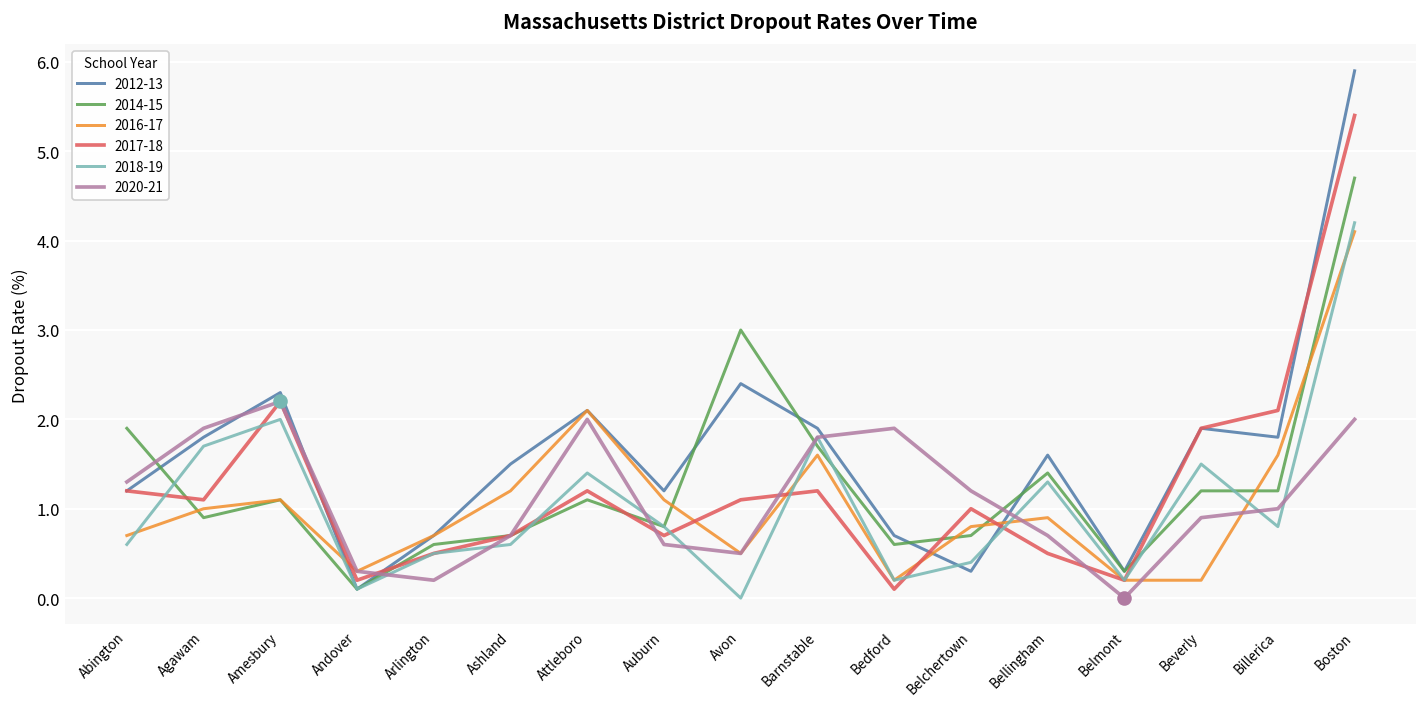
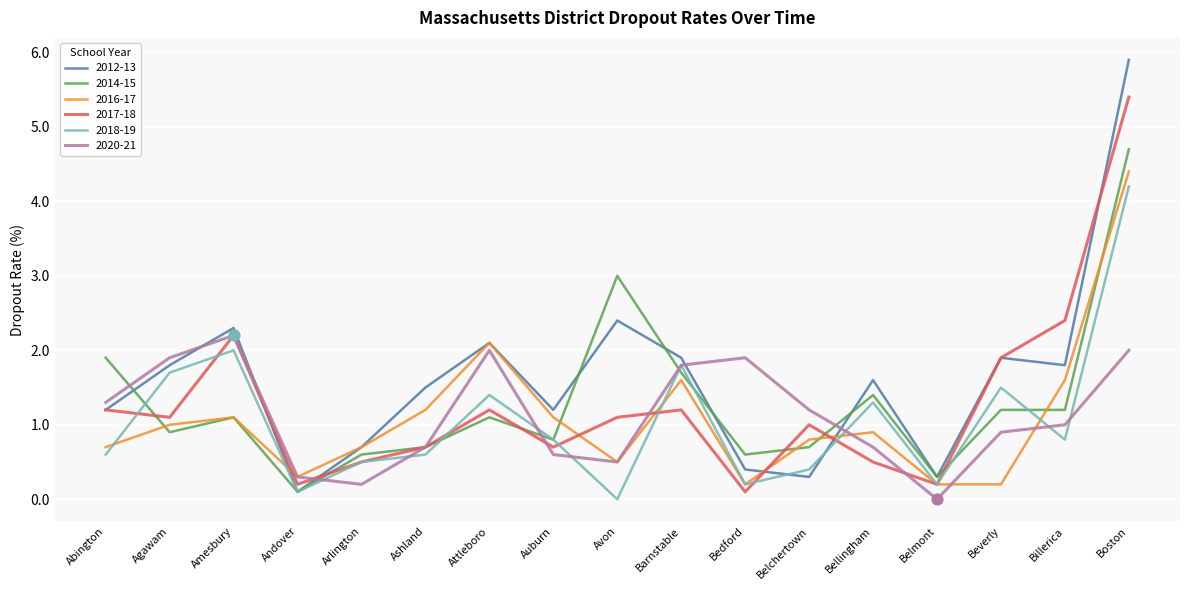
2012-13, Bedford: 0.7 -> 0.4
2017-18, Billerica: 2.1 -> 2.4
2016-17, Boston: 4.1 -> 4.4
